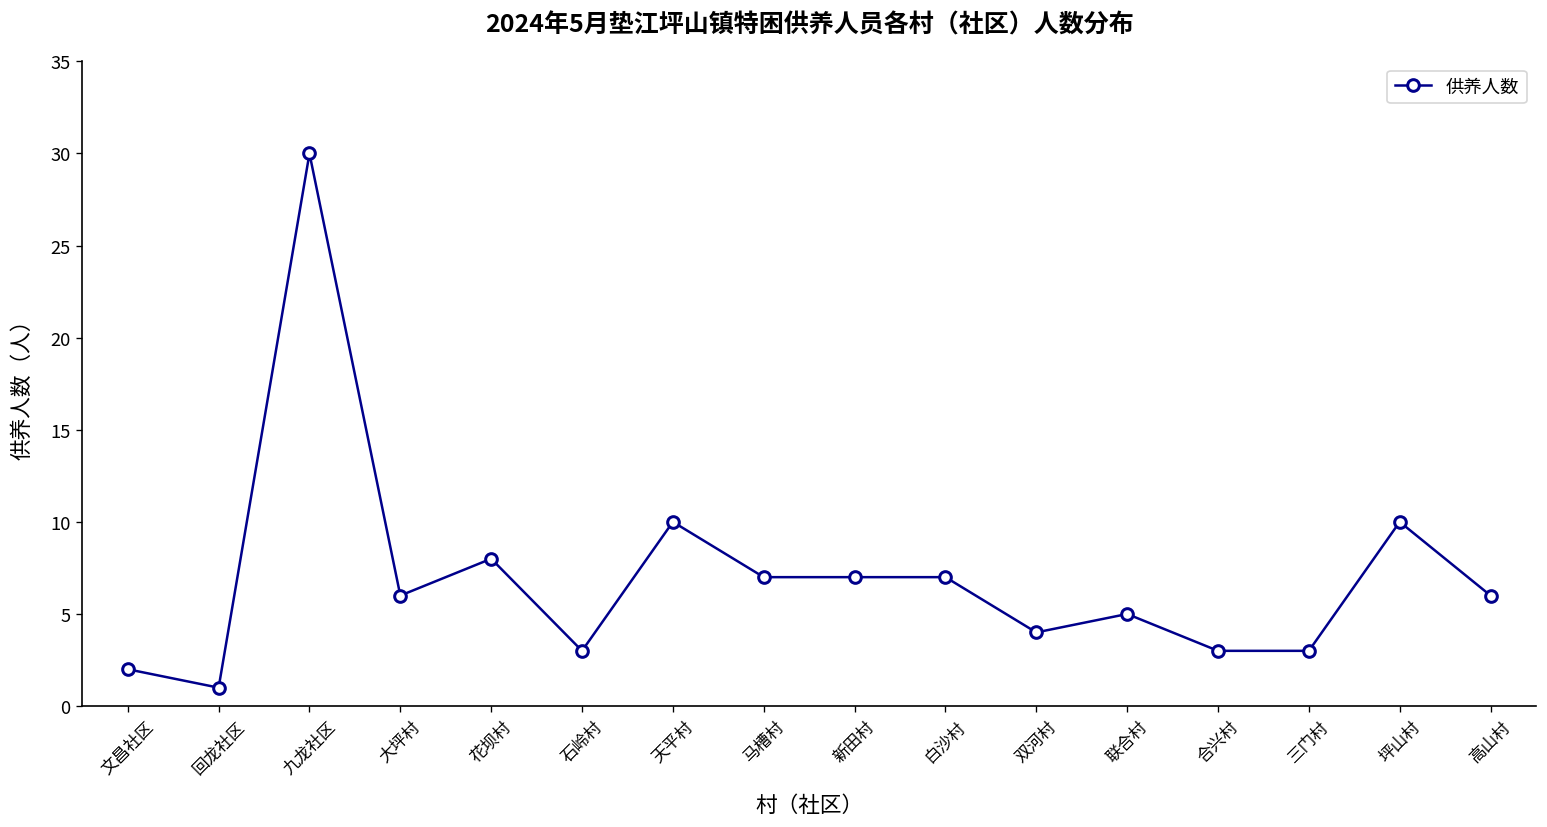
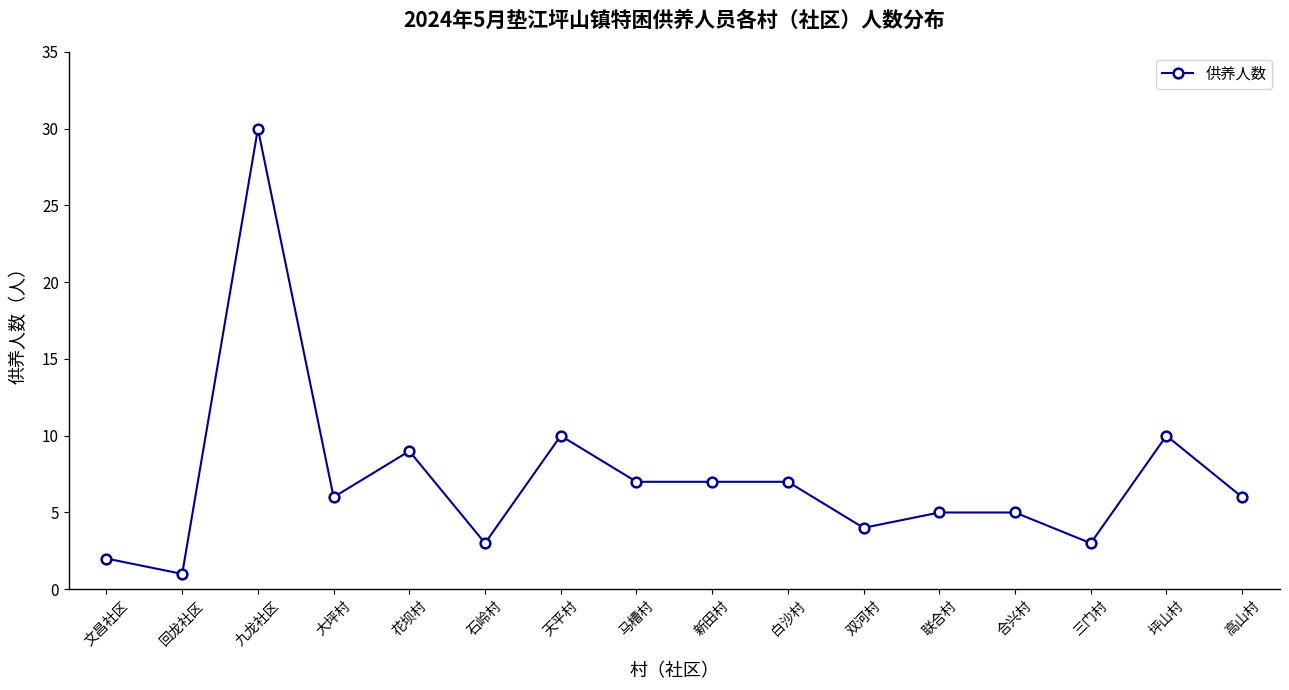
花坝村: 8 -> 9
合兴村: 3 -> 5
